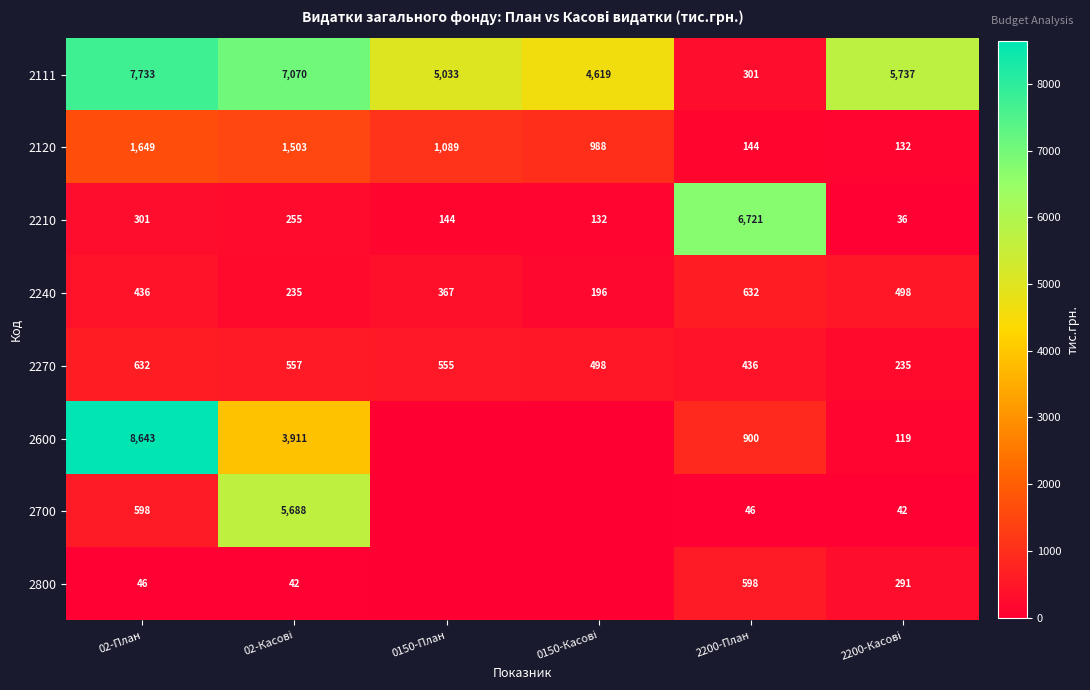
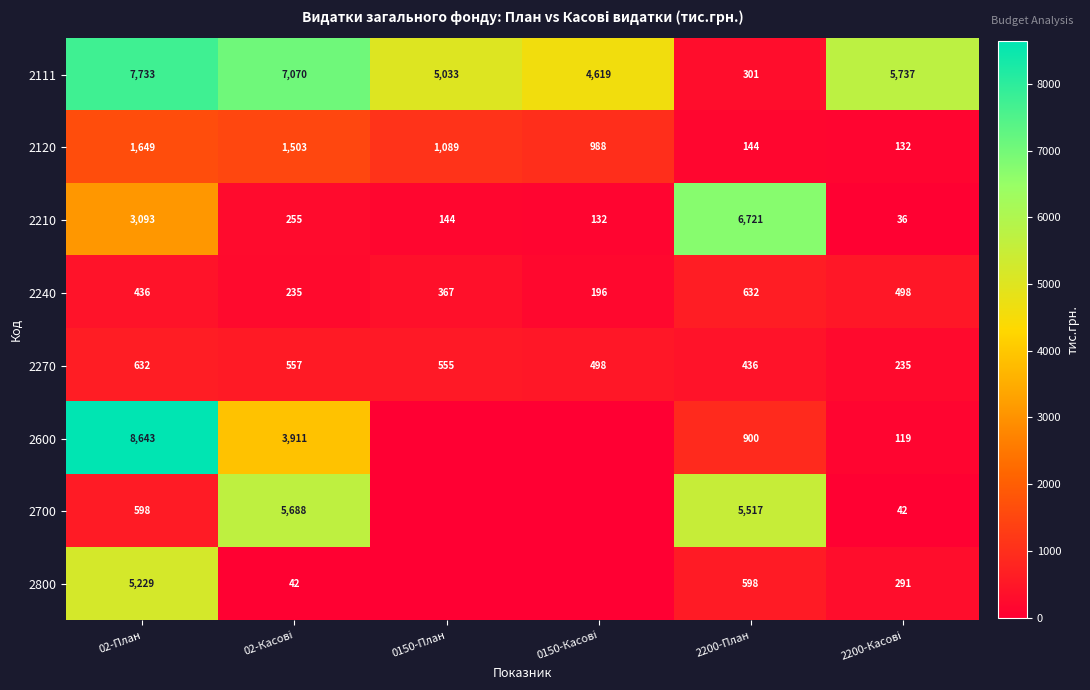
2210, 02-План: 301 -> 3,093
2700, 2200-План: 46 -> 5,517
2800, 02-План: 46 -> 5,229
